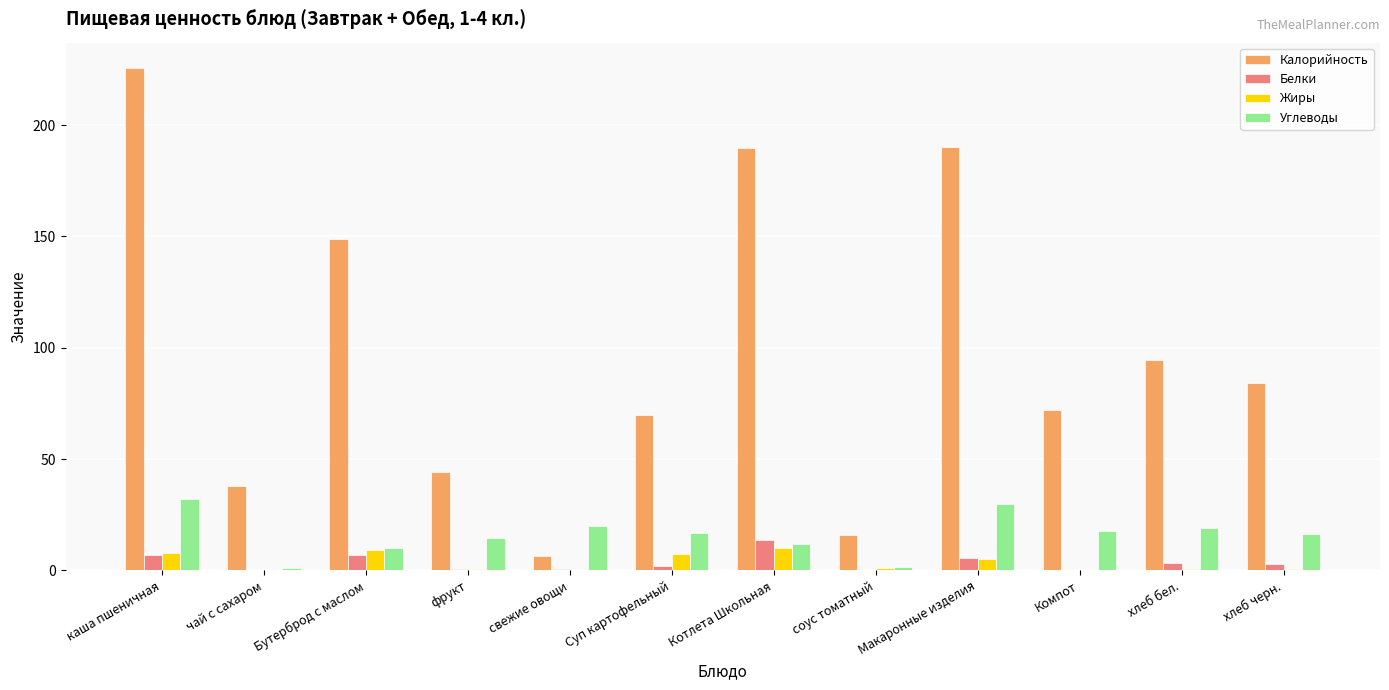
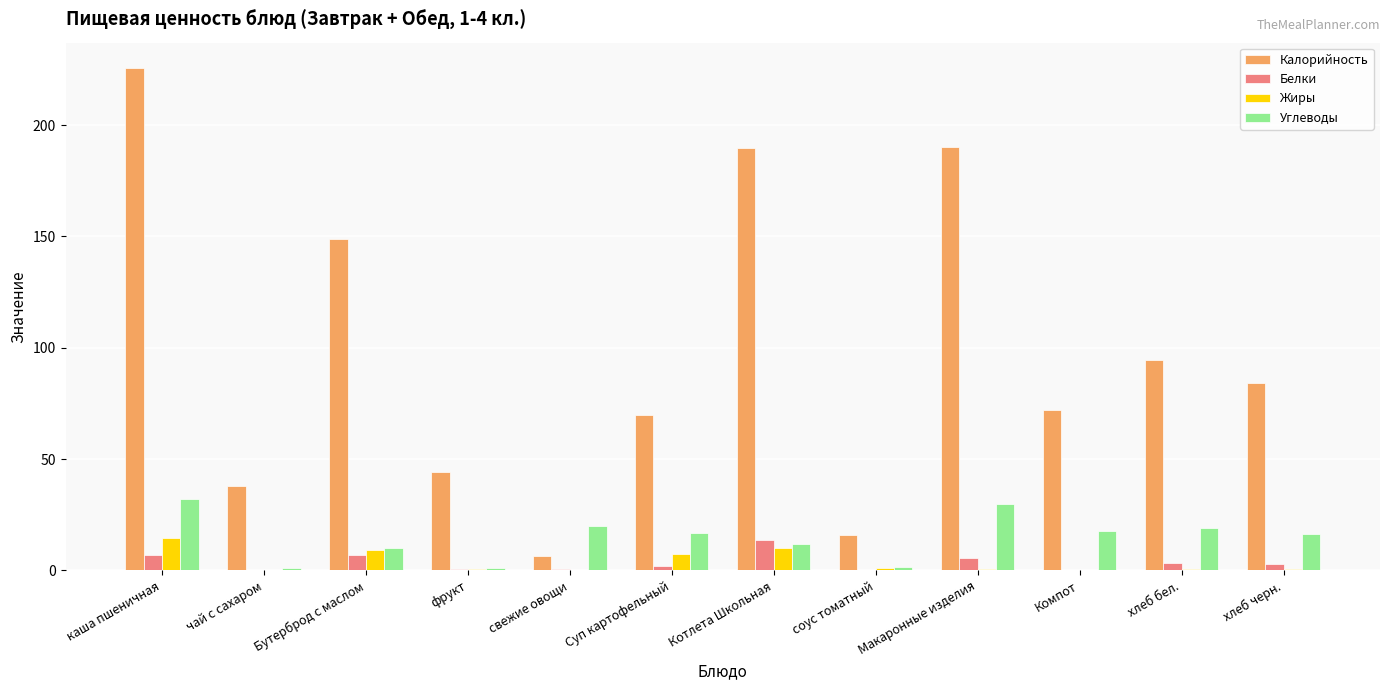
Жиры, каша пшеничная: 8 -> 15
Углеводы, фрукт: 15 -> 1
Жиры, Макаронные изделия: 5 -> 0
